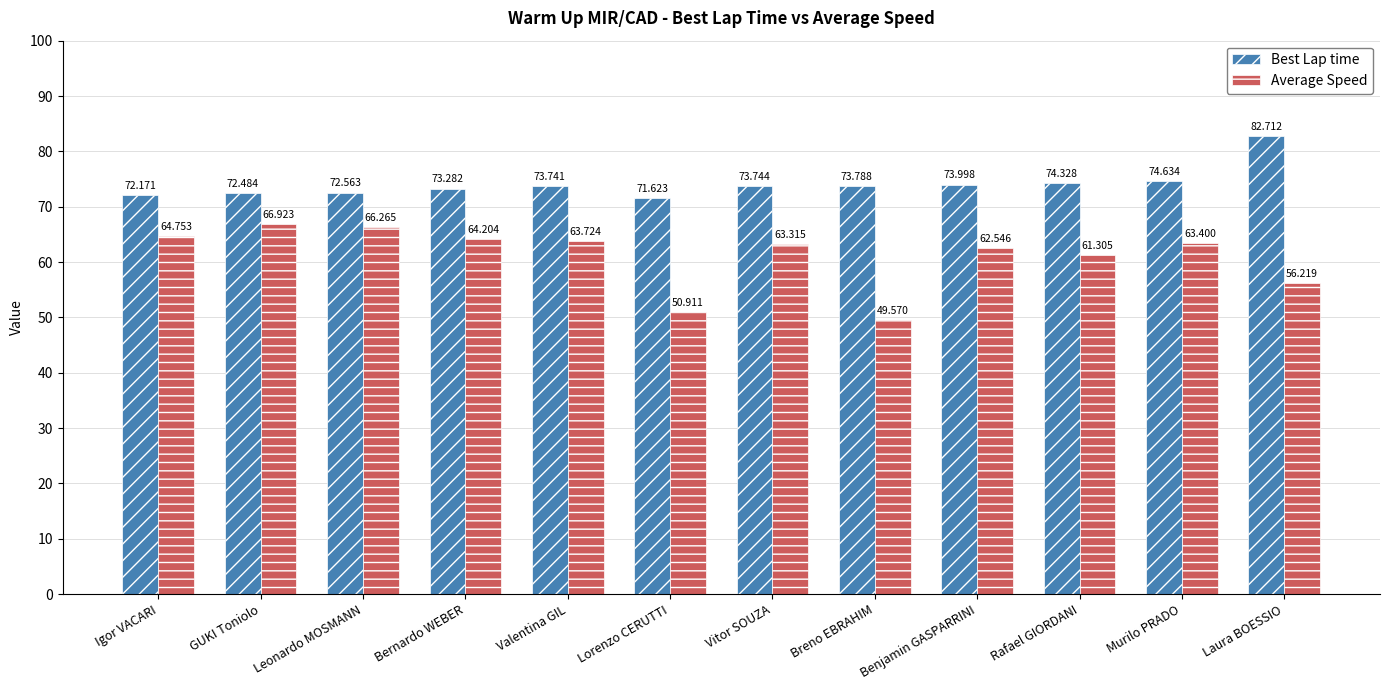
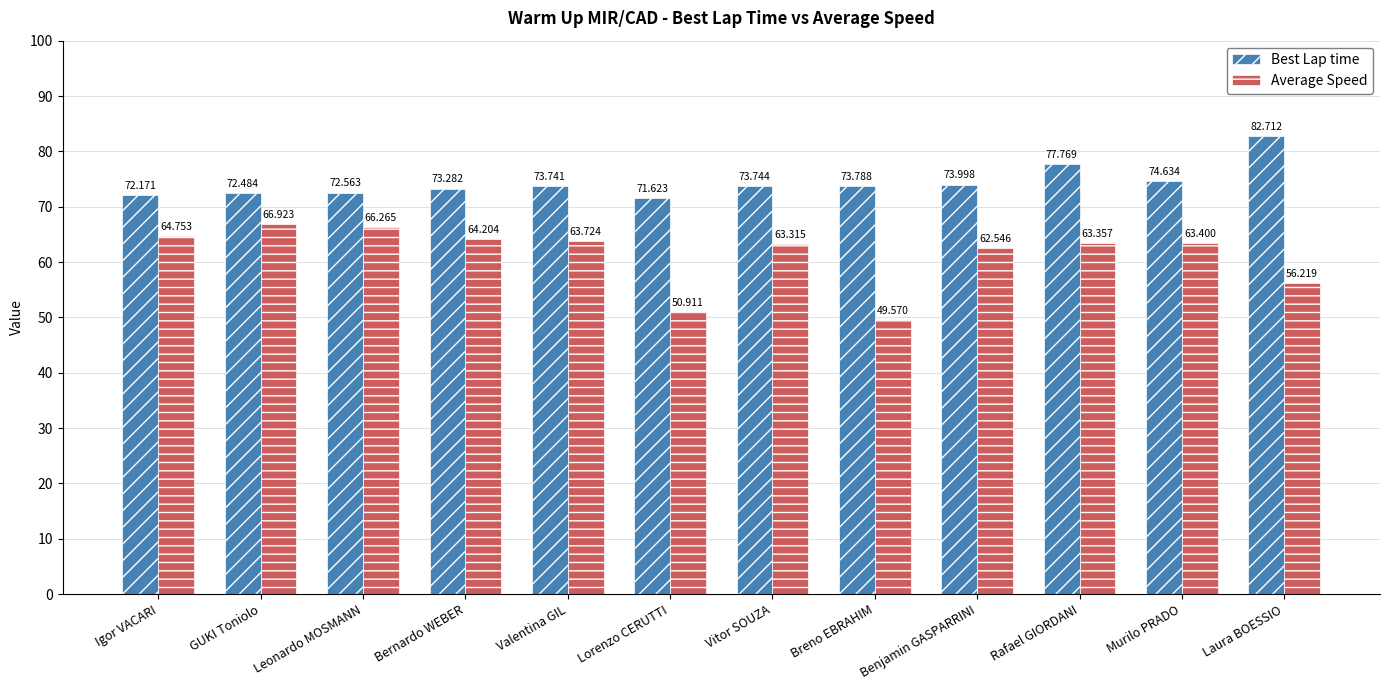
Best Lap time, Rafael GIORDANI: 74.328 -> 77.769
Average Speed, Rafael GIORDANI: 61.305 -> 63.357
